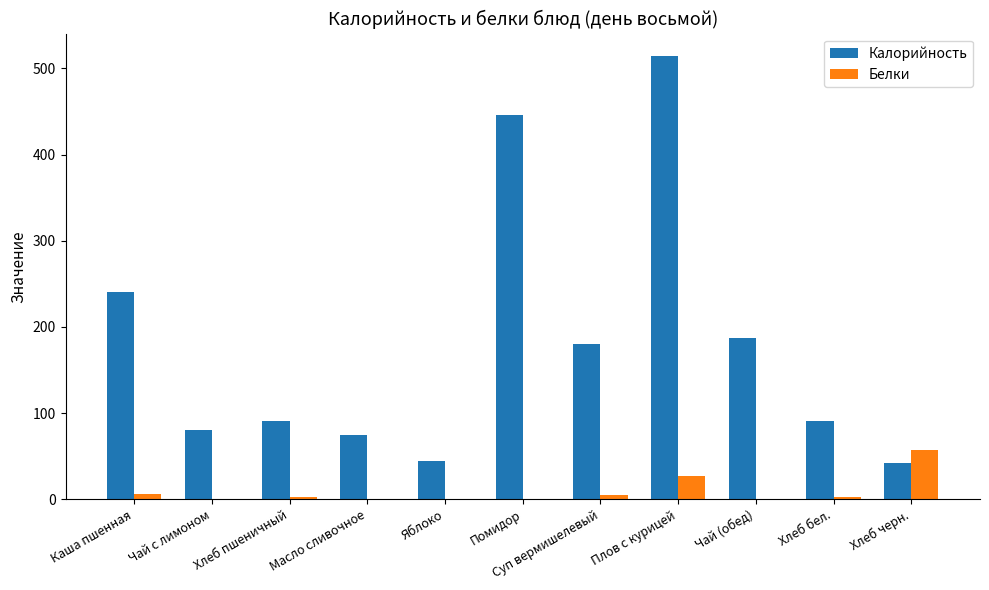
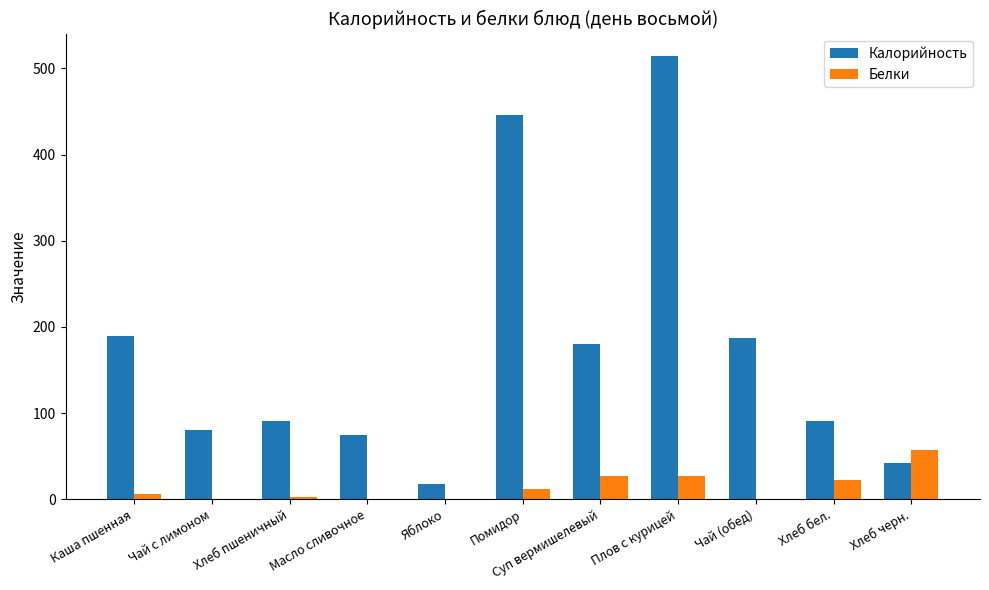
Калорийность, Каша пшенная: 240 -> 190
Калорийность, Яблоко: 40 -> 20
Белки, Помидор: 0 -> 10
Белки, Суп вермишелевый: 10 -> 30
Белки, Хлеб бел.: 0 -> 20
